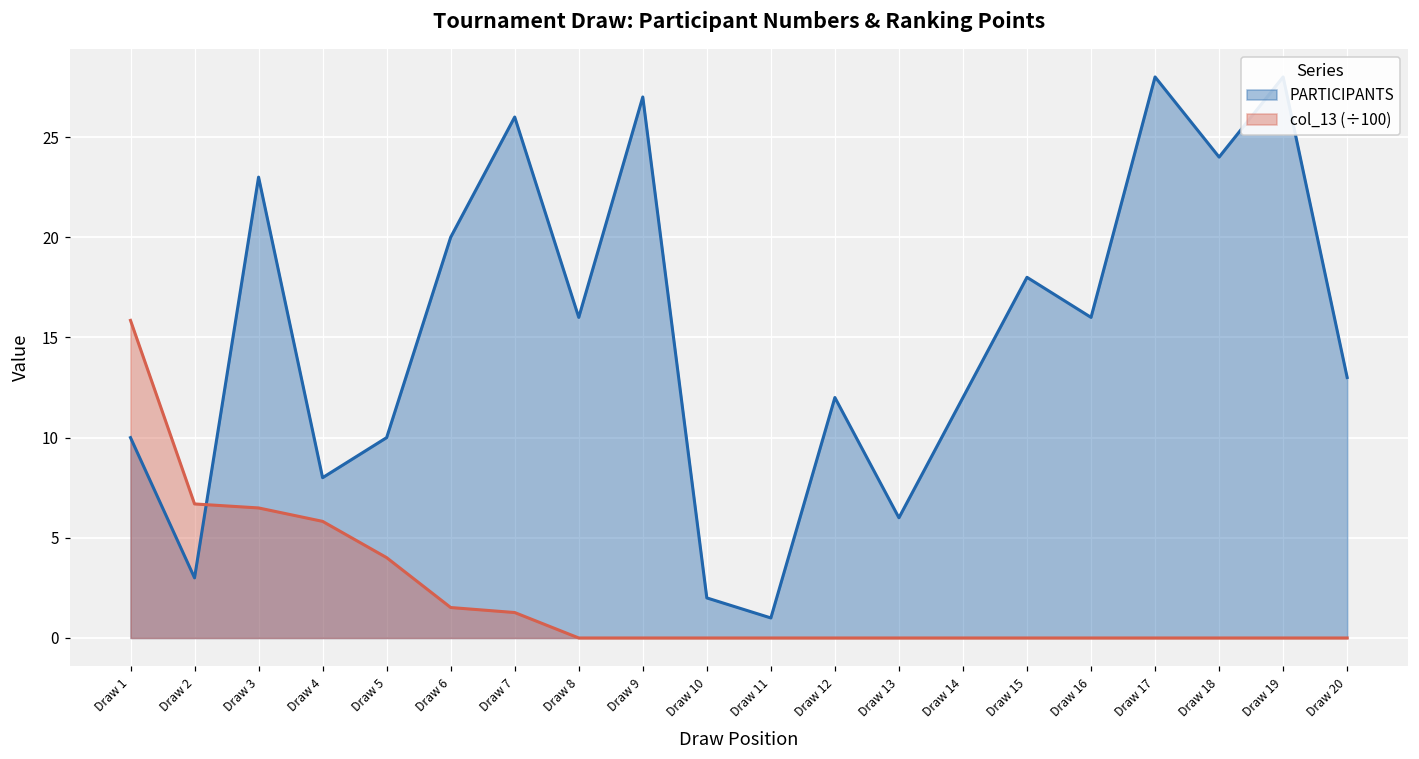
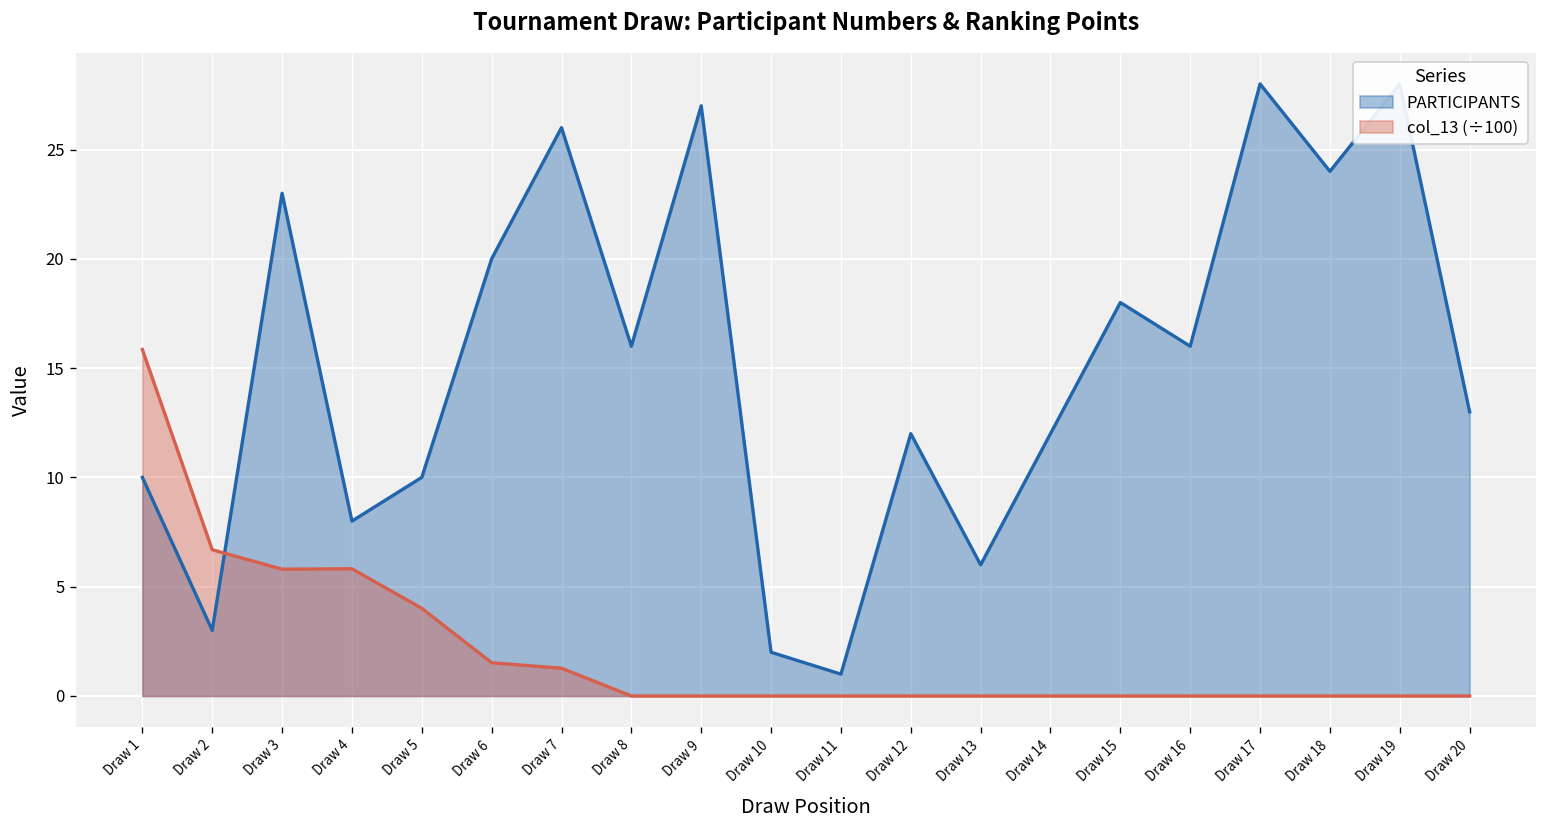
col_13 (÷100), Draw 3: 6.5 -> 5.8
